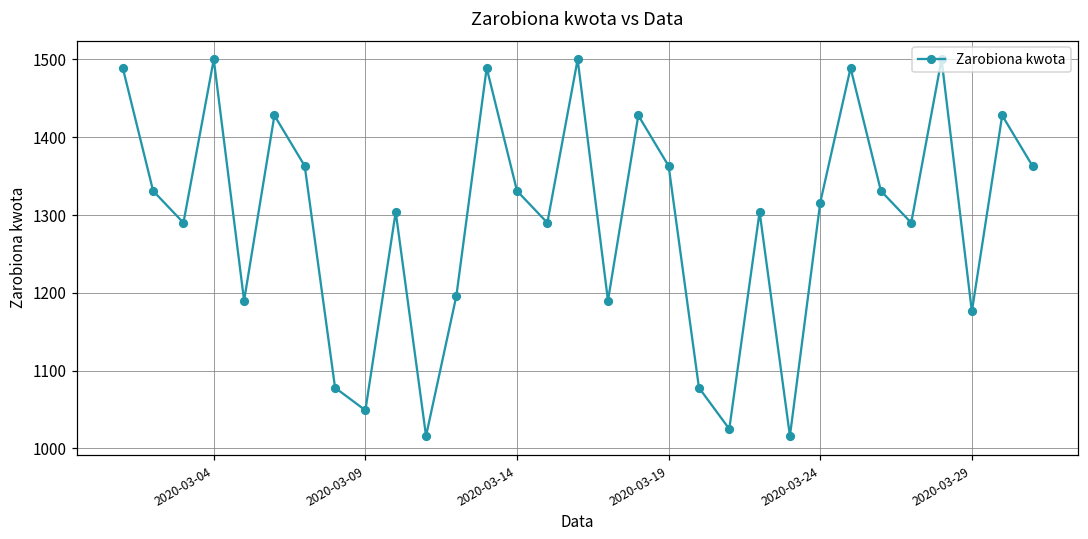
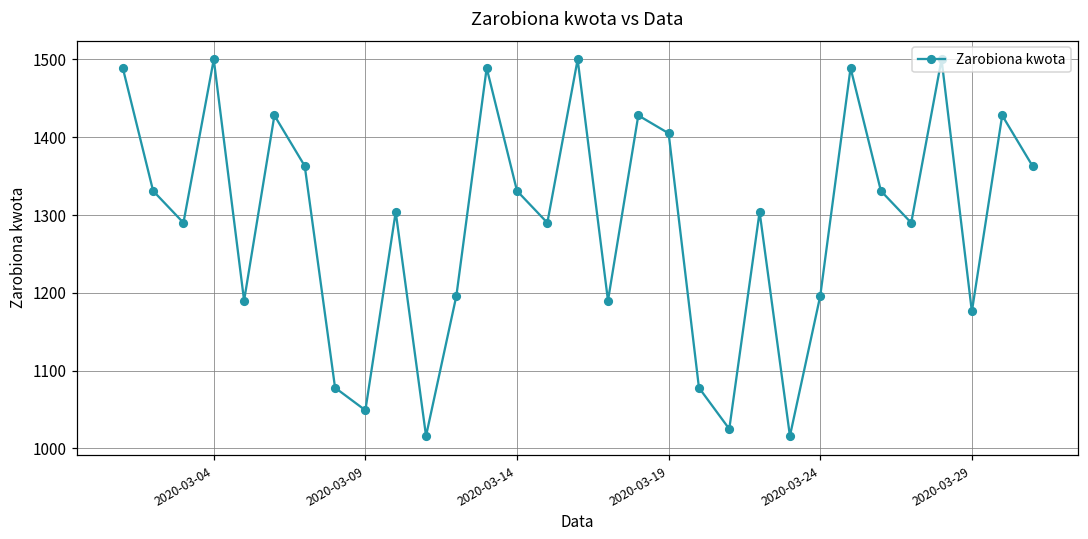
2020-03-19: 1360 -> 1410
2020-03-24: 1320 -> 1200
